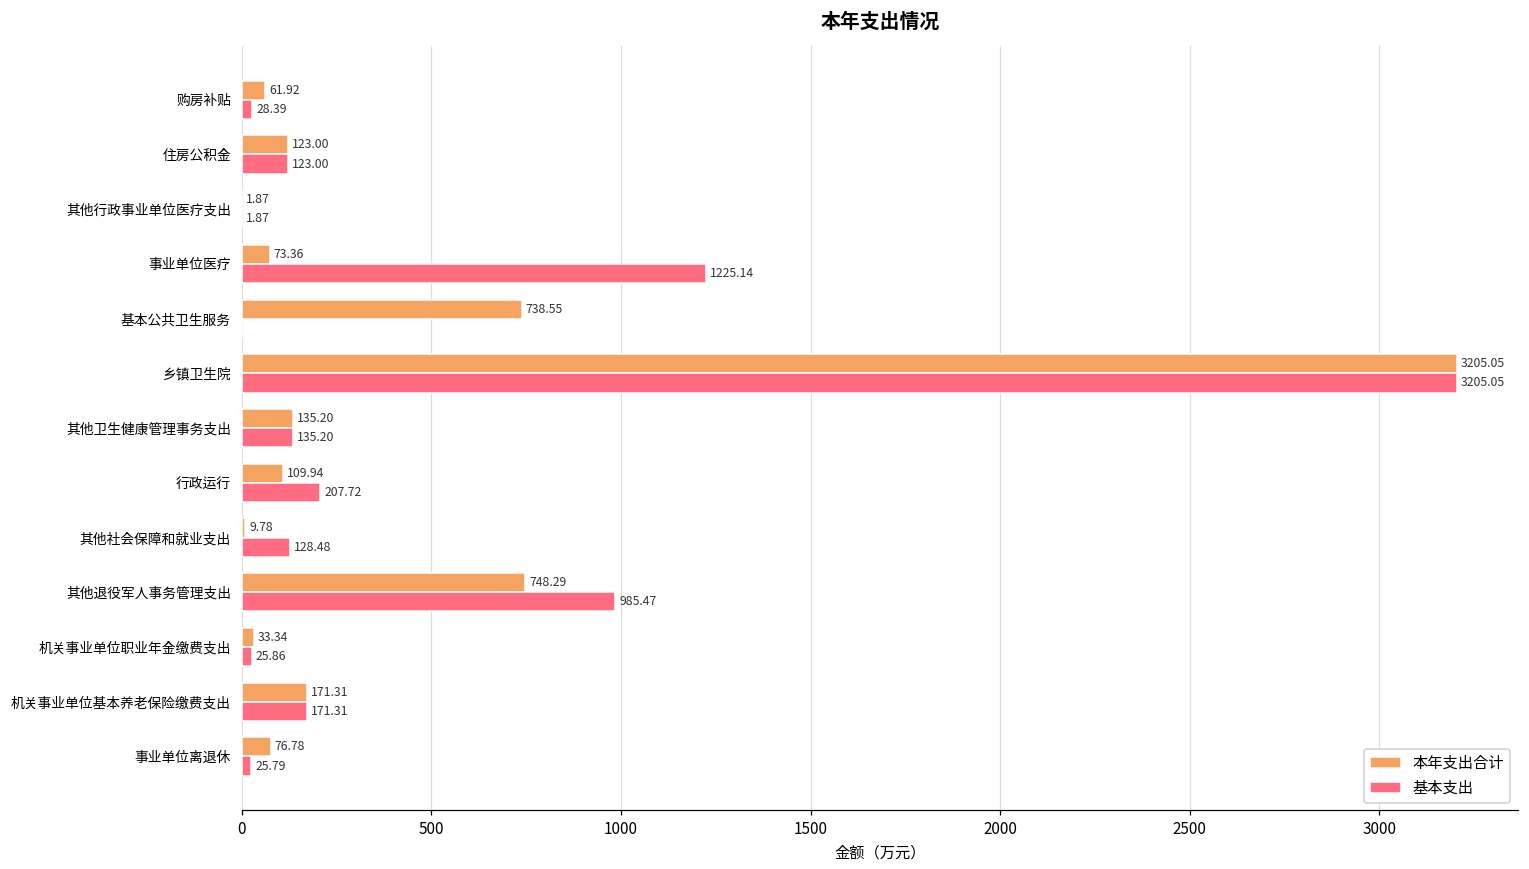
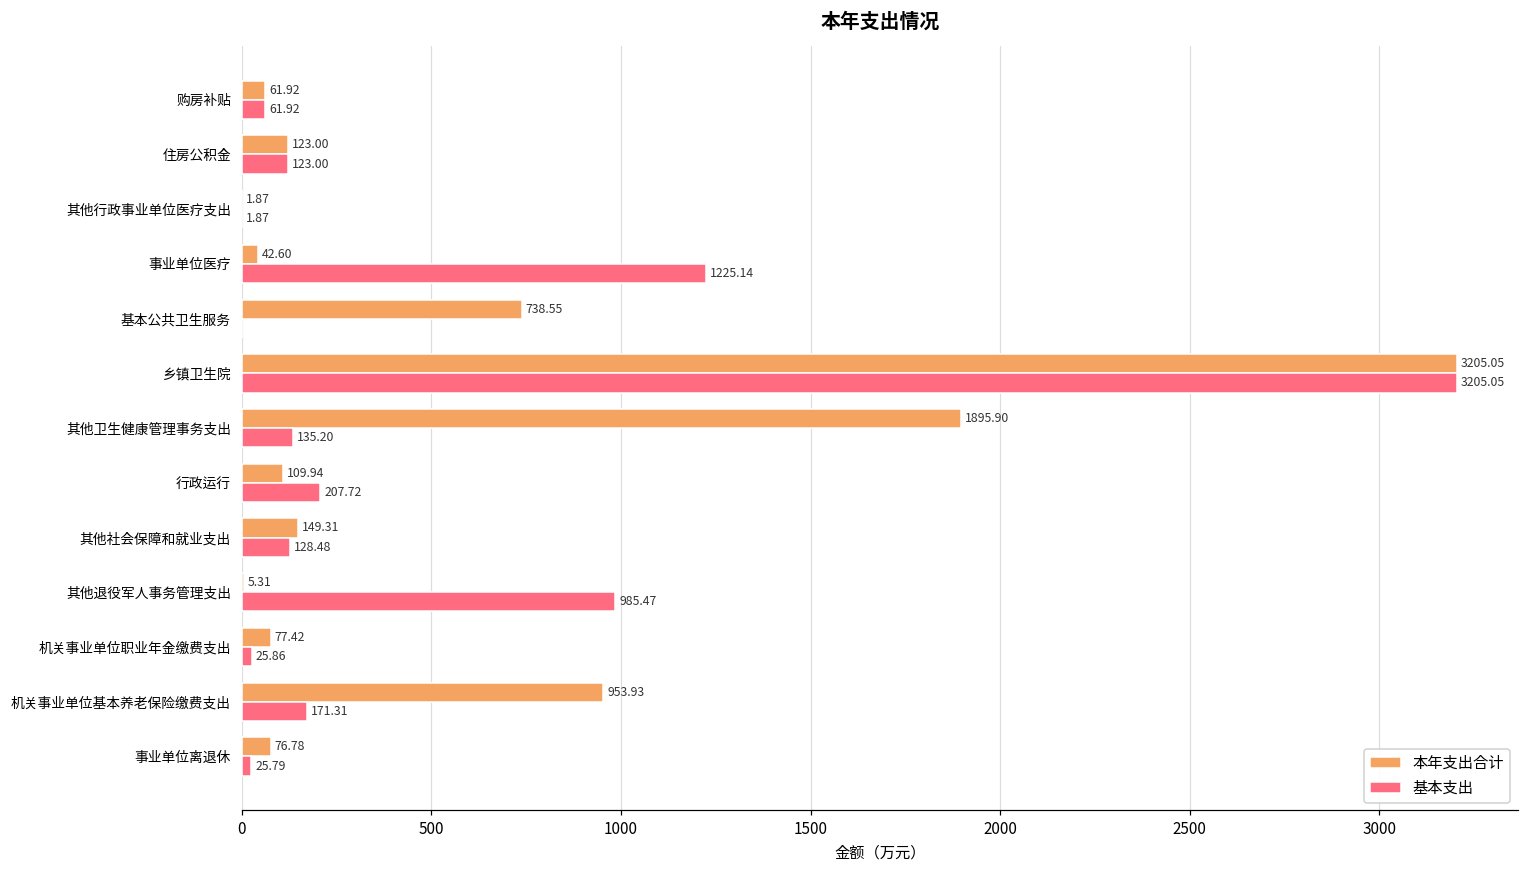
基本支出, 购房补贴: 28.39 -> 61.92
本年支出合计, 事业单位医疗: 73.36 -> 42.60
本年支出合计, 其他卫生健康管理事务支出: 135.20 -> 1895.90
本年支出合计, 其他社会保障和就业支出: 9.78 -> 149.31
本年支出合计, 其他退役军人事务管理支出: 748.29 -> 5.31
本年支出合计, 机关事业单位职业年金缴费支出: 33.34 -> 77.42
本年支出合计, 机关事业单位基本养老保险缴费支出: 171.31 -> 953.93
